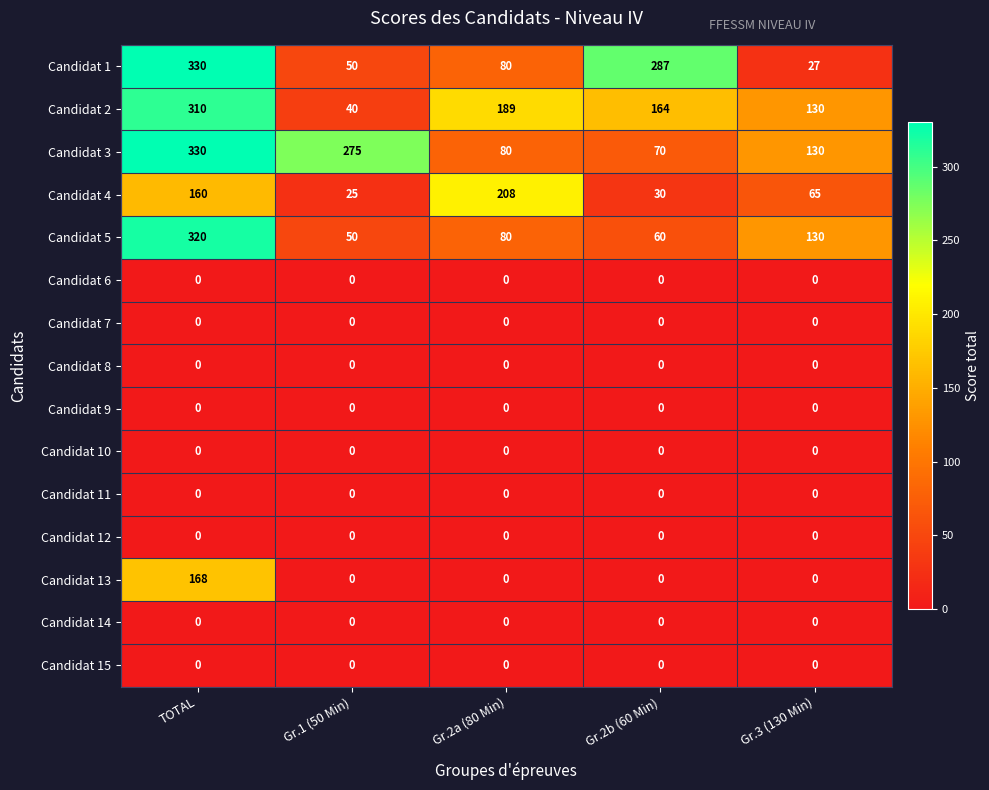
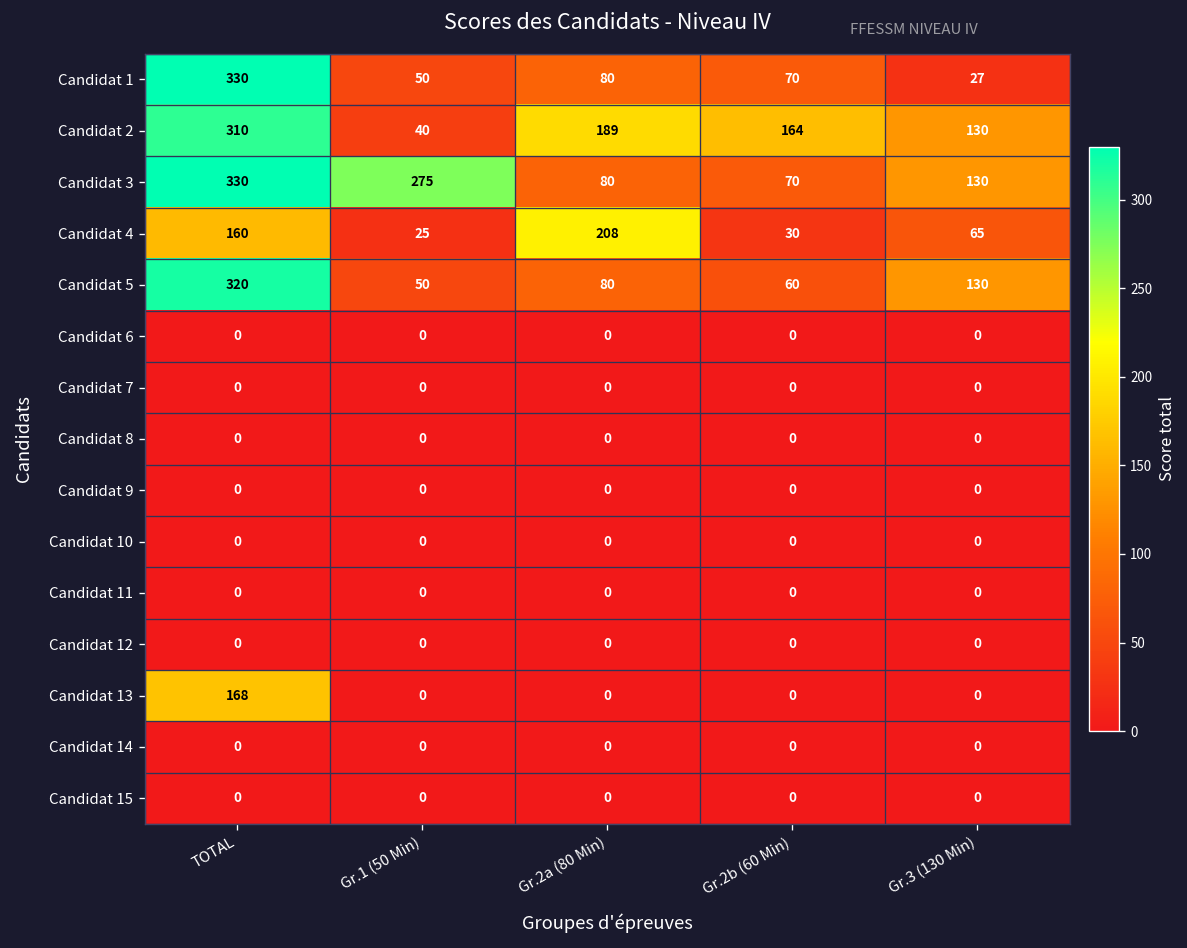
Candidat 1, Gr.2b (60 Min): 287 -> 70
